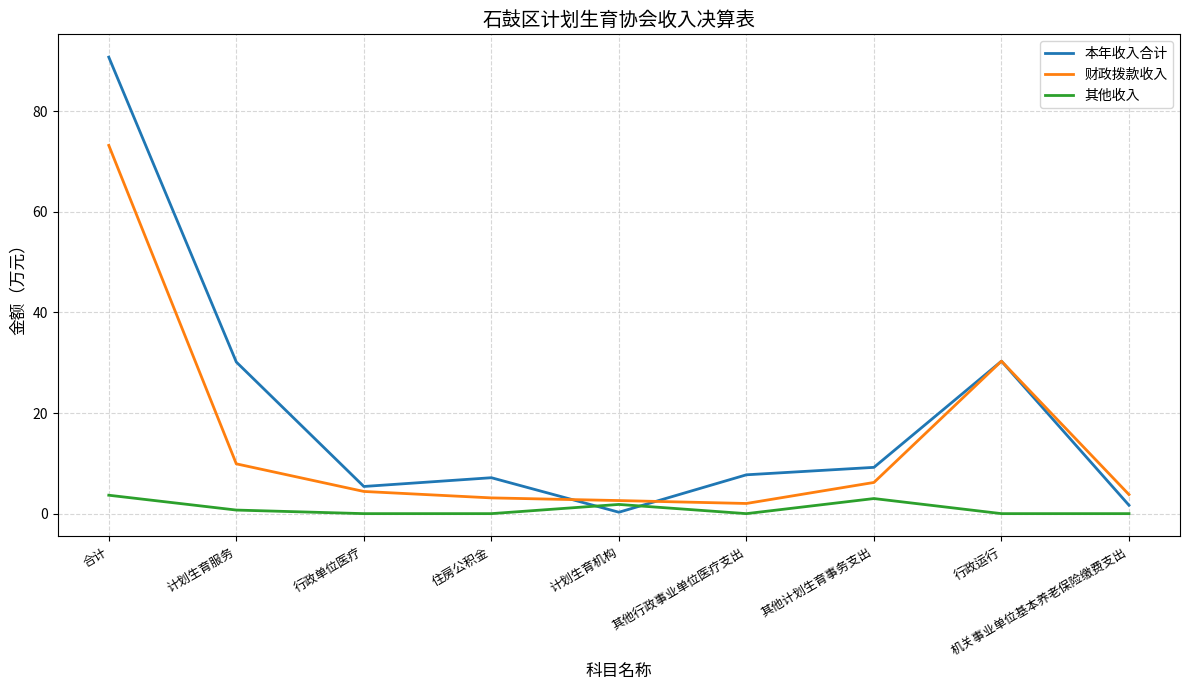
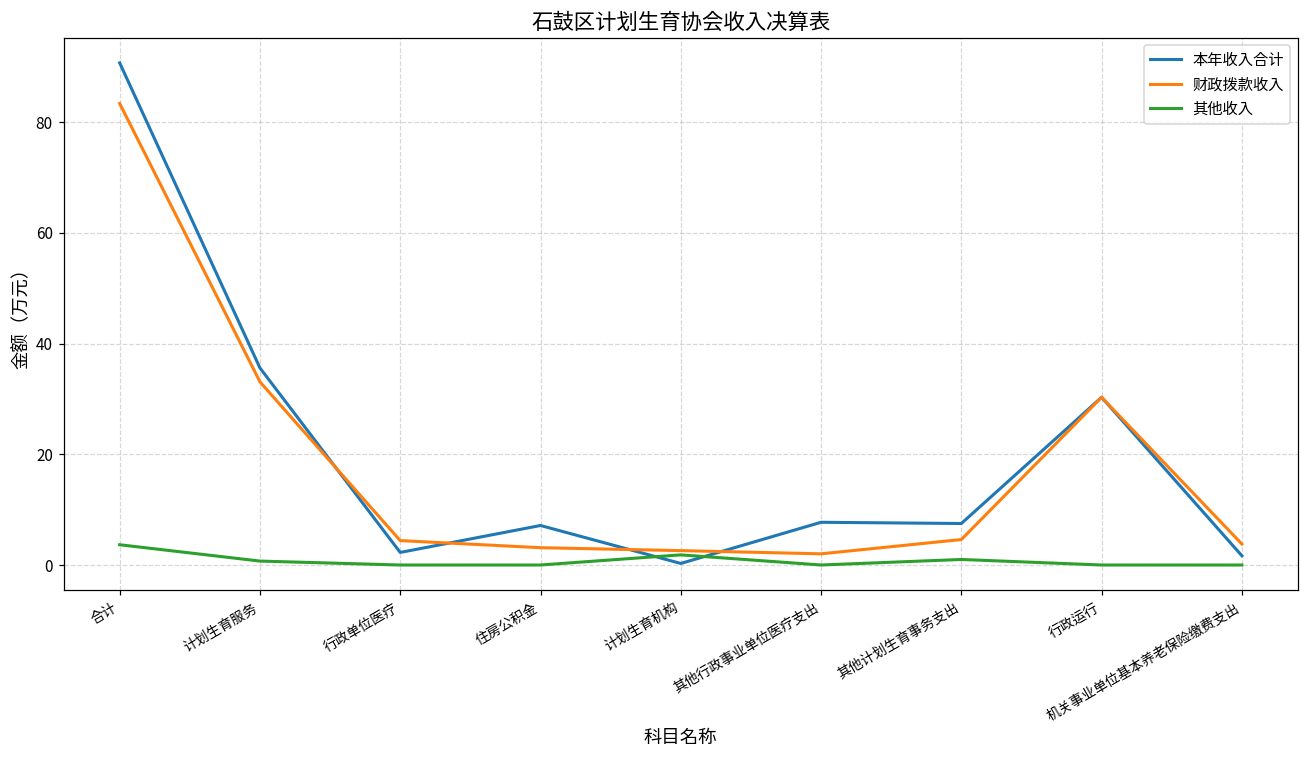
财政拨款收入, 合计: 73 -> 83
本年收入合计, 计划生育服务: 30 -> 36
财政拨款收入, 计划生育服务: 10 -> 33
本年收入合计, 行政单位医疗: 5 -> 2
本年收入合计, 其他计划生育事务支出: 9 -> 8
财政拨款收入, 其他计划生育事务支出: 6 -> 5
其他收入, 其他计划生育事务支出: 3 -> 1
